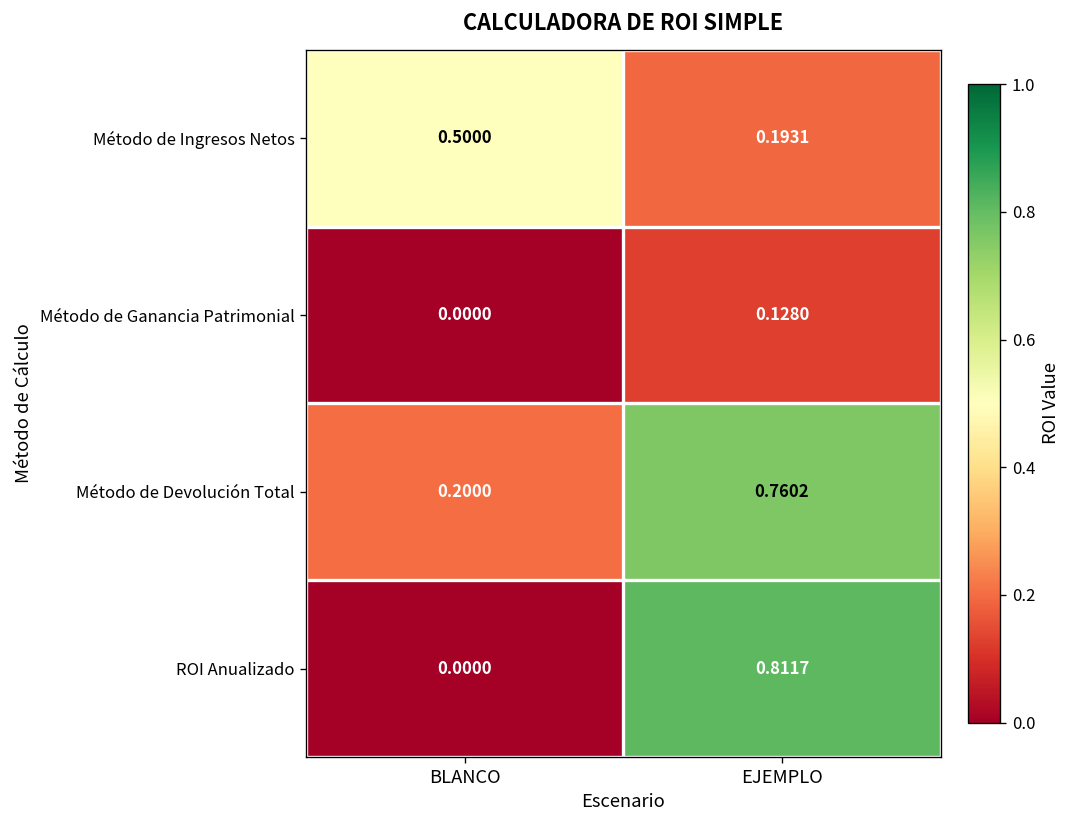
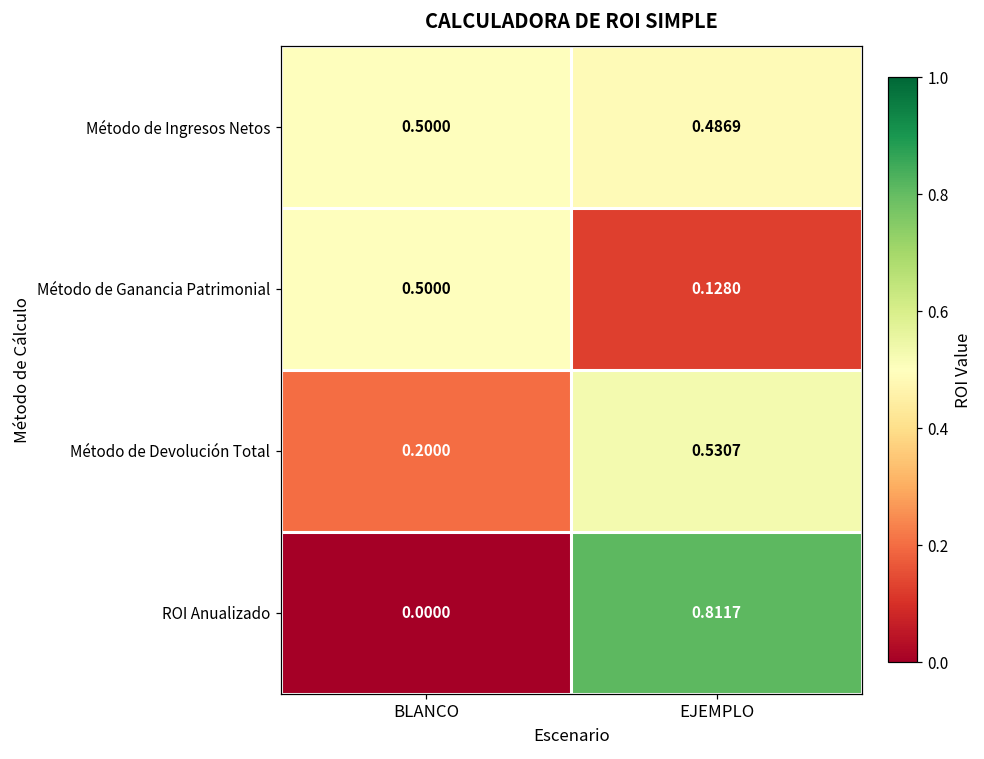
Método de Ingresos Netos, EJEMPLO: 0.1931 -> 0.4869
Método de Ganancia Patrimonial, BLANCO: 0.0000 -> 0.5000
Método de Devolución Total, EJEMPLO: 0.7602 -> 0.5307
